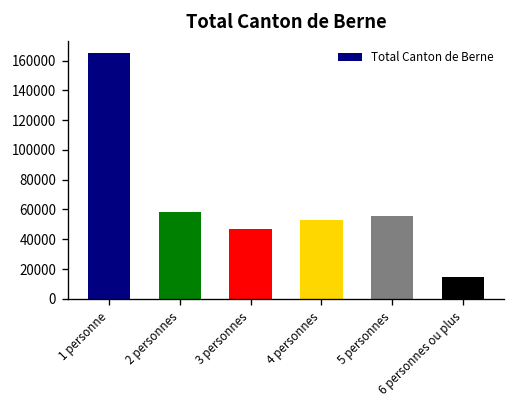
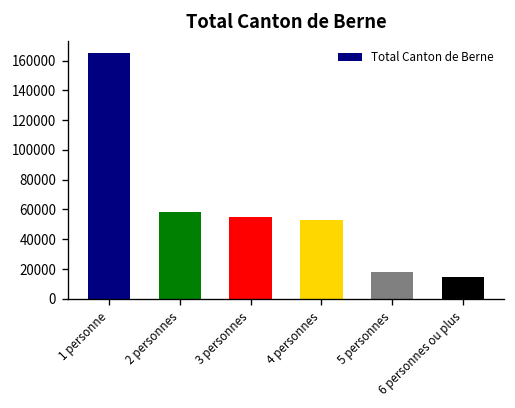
3 personnes: 47000 -> 55000
5 personnes: 56000 -> 18000
